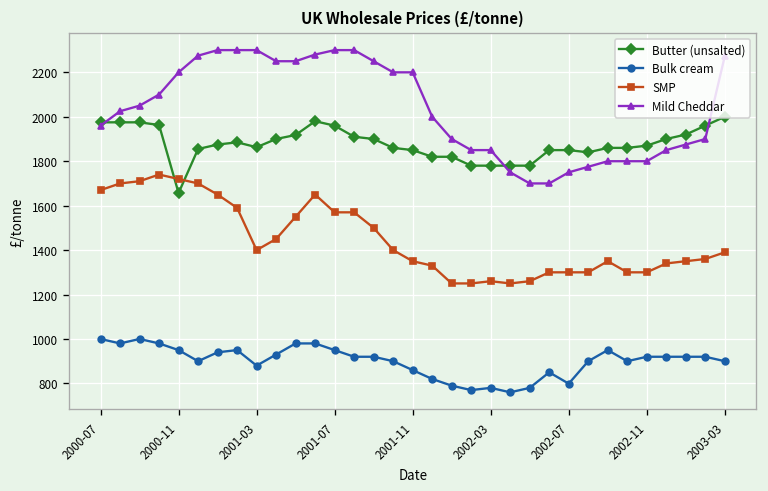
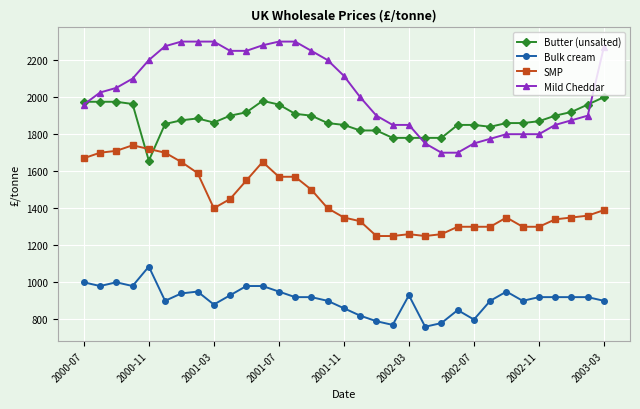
Bulk cream, 2000-11: 950 -> 1090
Mild Cheddar, 2001-11: 2200 -> 2120
Bulk cream, 2002-03: 780 -> 930
